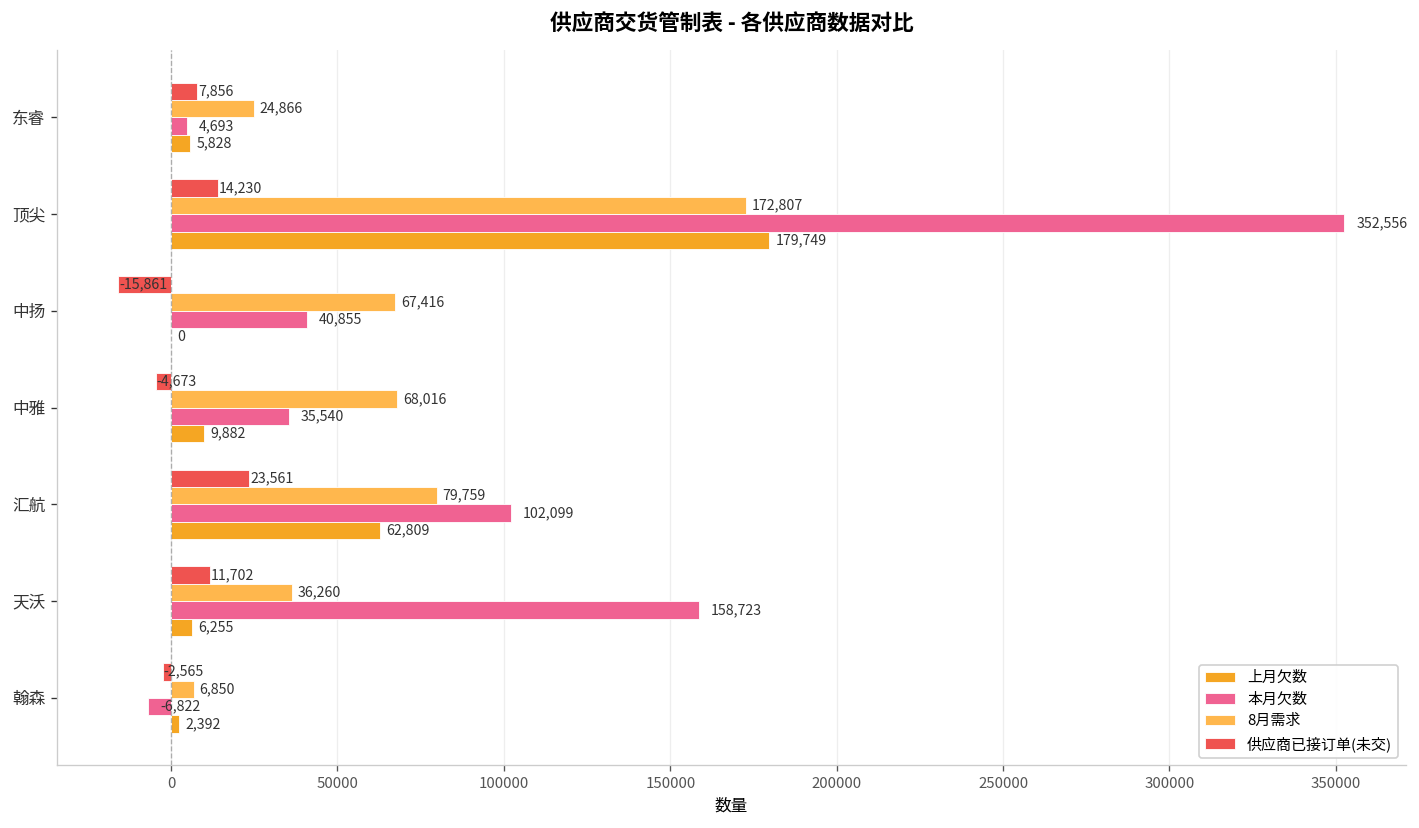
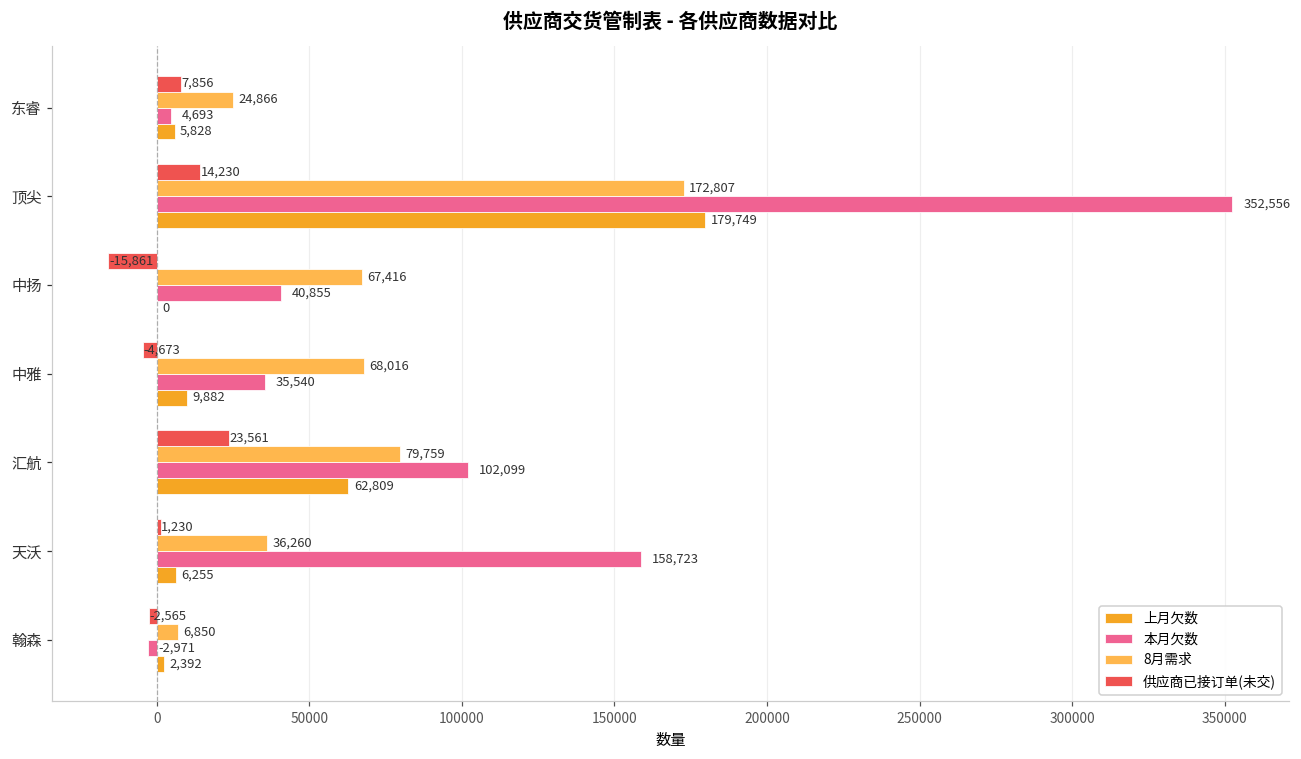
供应商已接订单(未交), 天沃: 11,702 -> 1,230
本月欠数, 翰森: -6,822 -> -2,971
